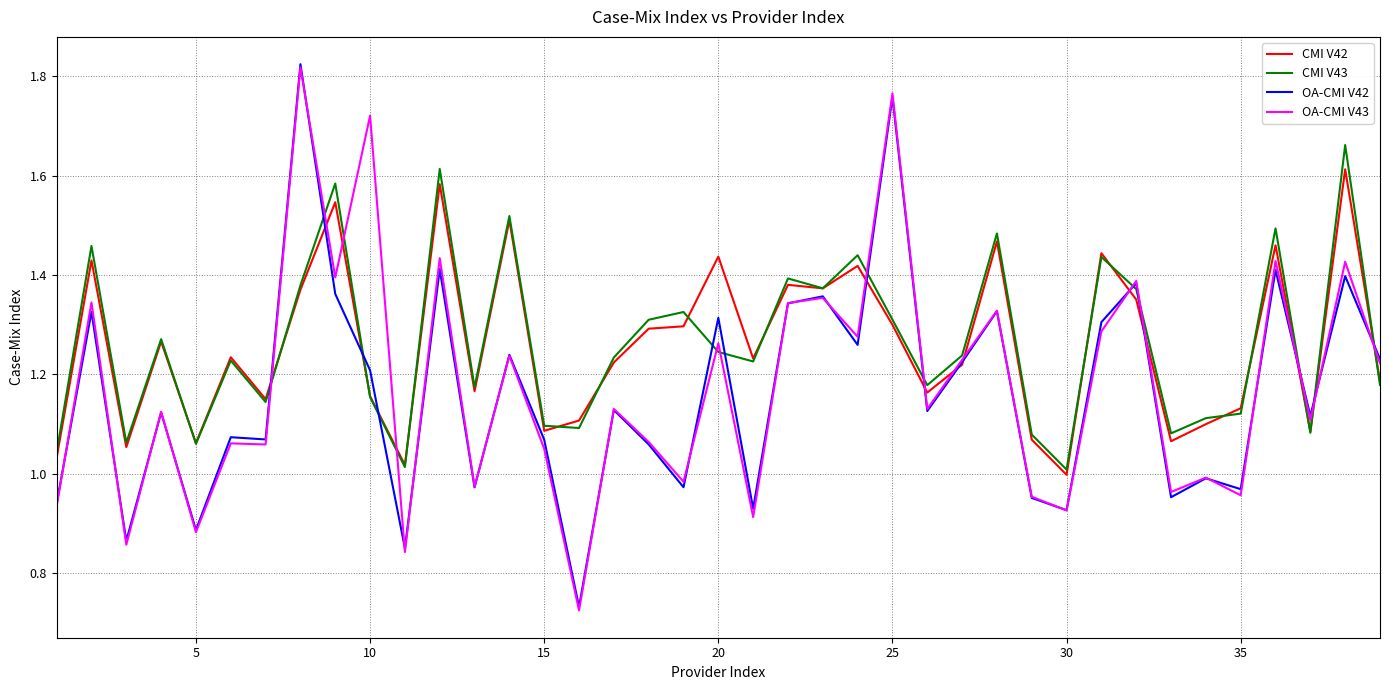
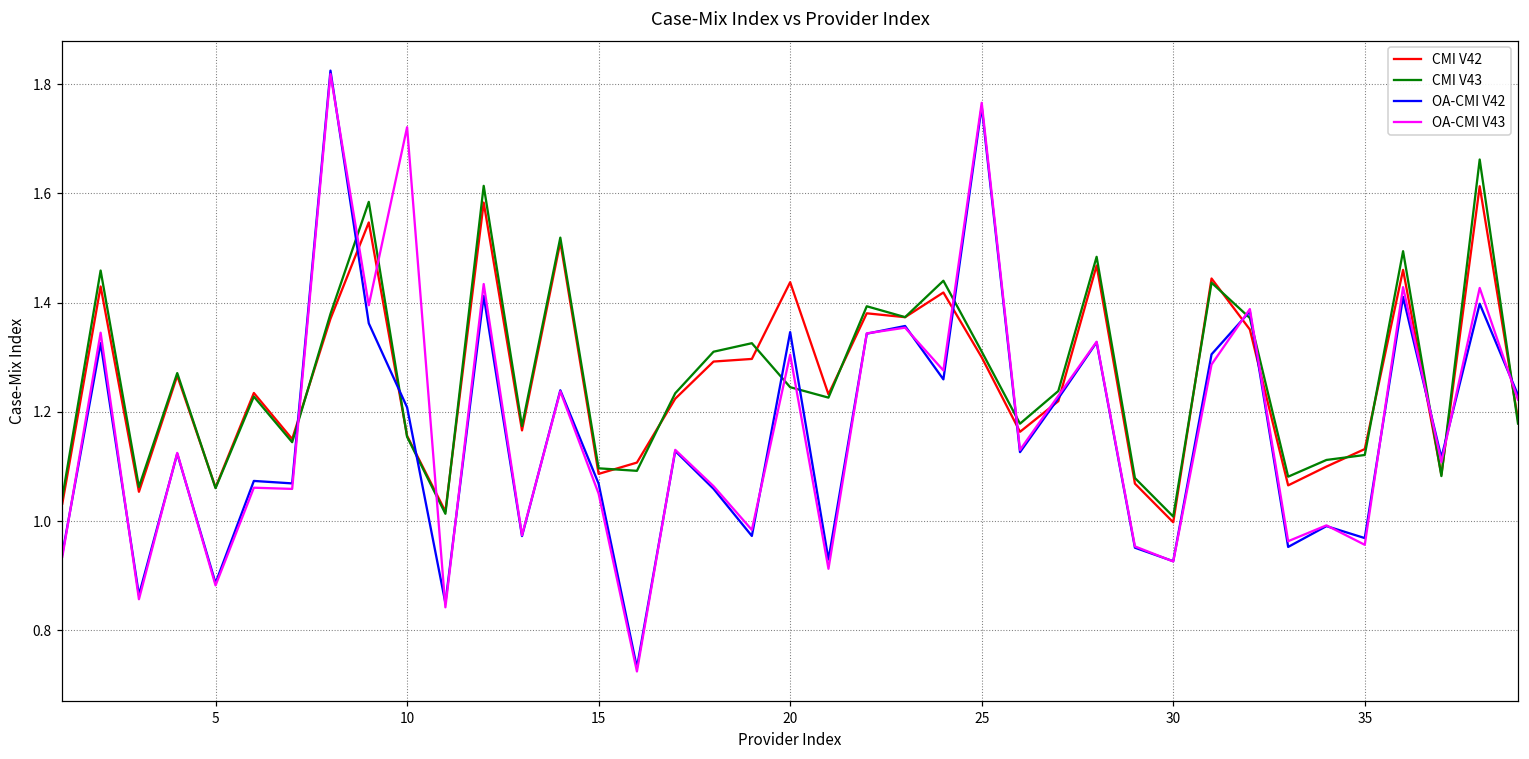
OA-CMI V42, 20: 1.31 -> 1.35
OA-CMI V43, 20: 1.26 -> 1.30
